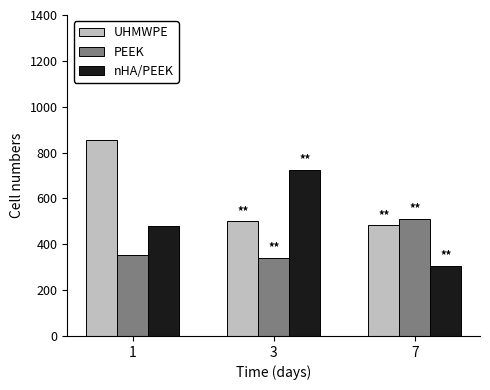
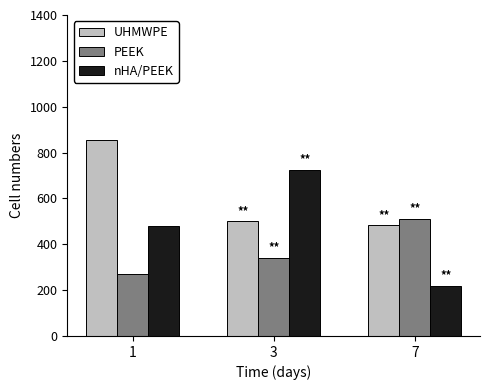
PEEK, 1: 350 -> 270
nHA/PEEK, 7: 310 -> 220
